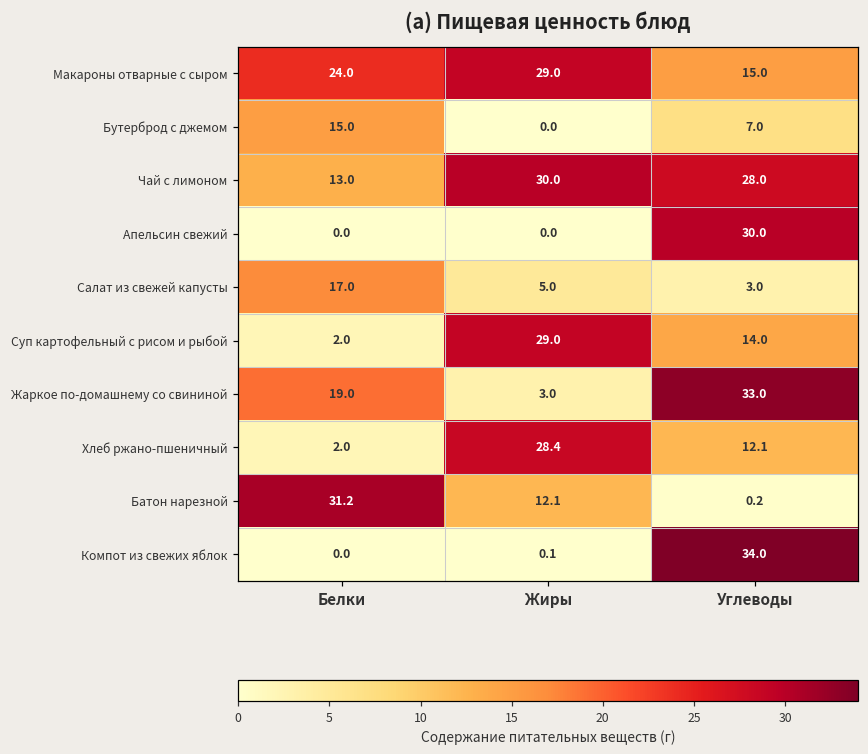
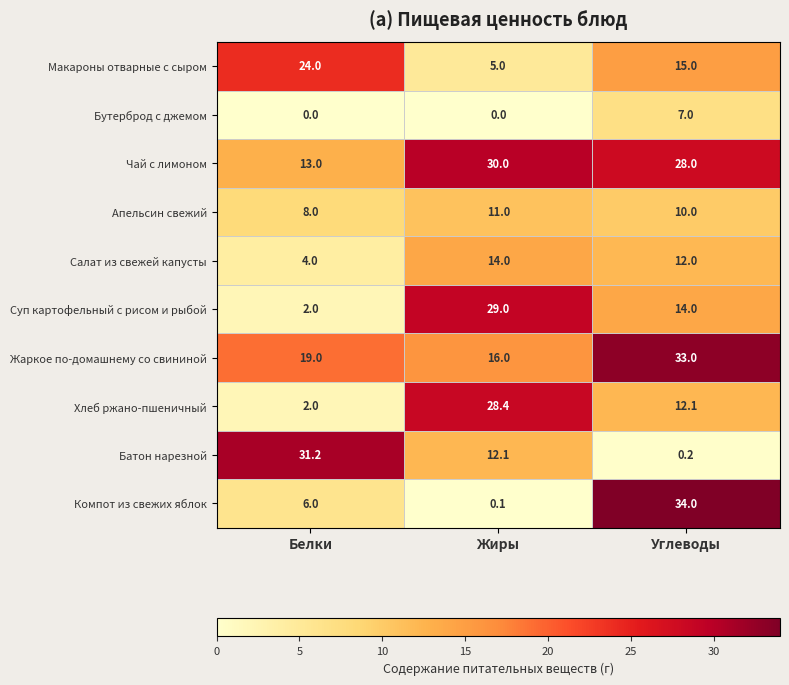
Макароны отварные с сыром, Жиры: 29.0 -> 5.0
Бутерброд с джемом, Белки: 15.0 -> 0.0
Апельсин свежий, Белки: 0.0 -> 8.0
Апельсин свежий, Жиры: 0.0 -> 11.0
Апельсин свежий, Углеводы: 30.0 -> 10.0
Салат из свежей капусты, Белки: 17.0 -> 4.0
Салат из свежей капусты, Жиры: 5.0 -> 14.0
Салат из свежей капусты, Углеводы: 3.0 -> 12.0
Жаркое по-домашнему со свининой, Жиры: 3.0 -> 16.0
Компот из свежих яблок, Белки: 0.0 -> 6.0
